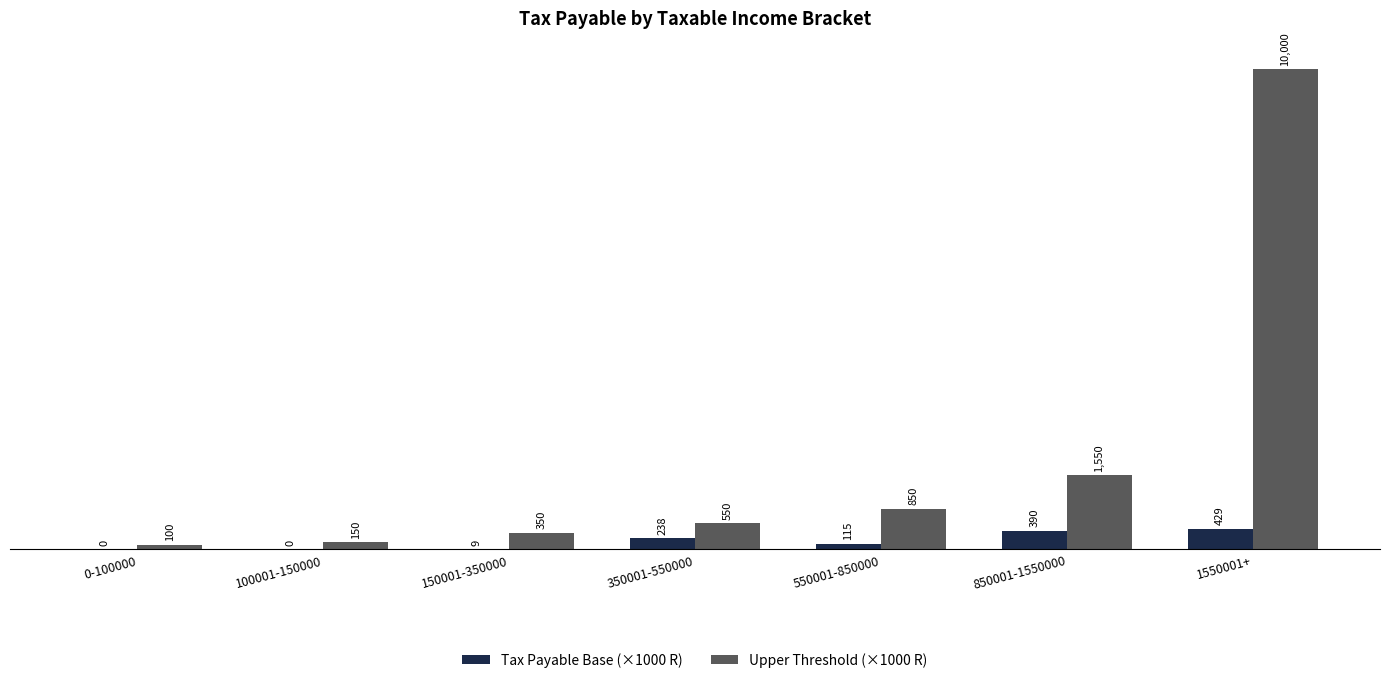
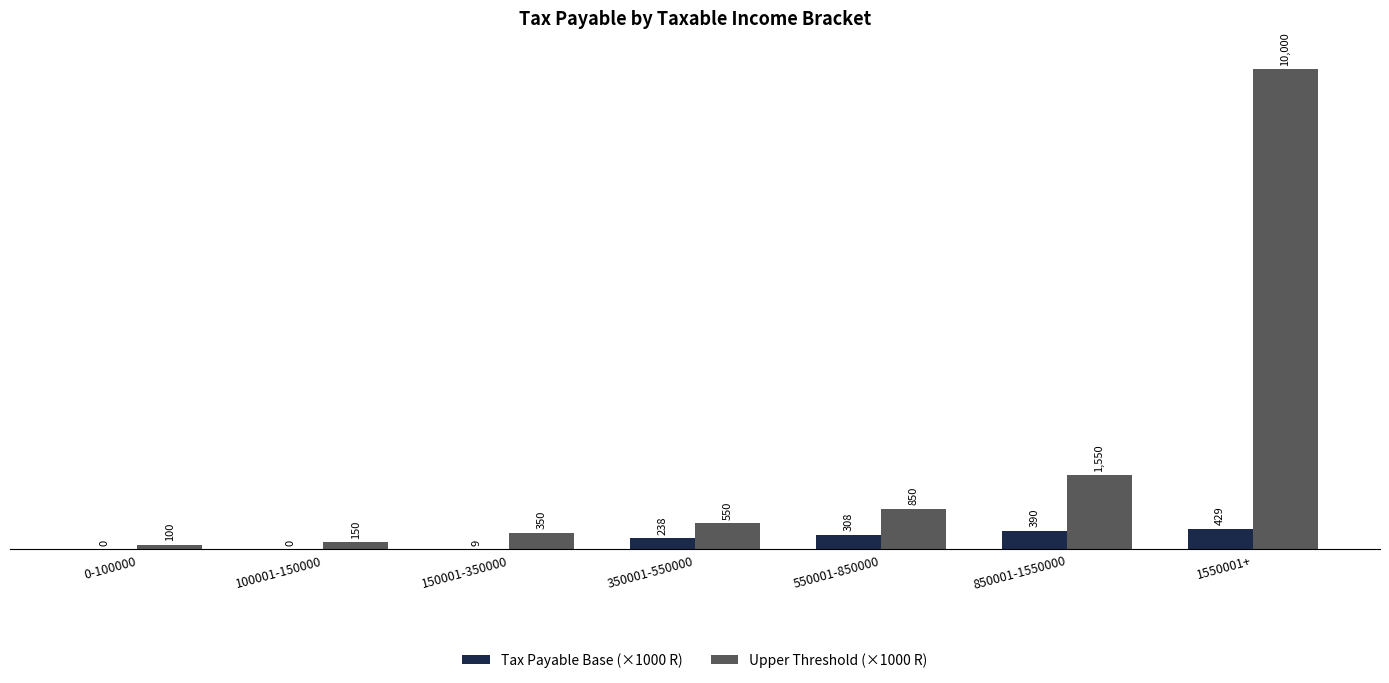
Tax Payable Base (×1000 R), 550001-850000: 115 -> 308
